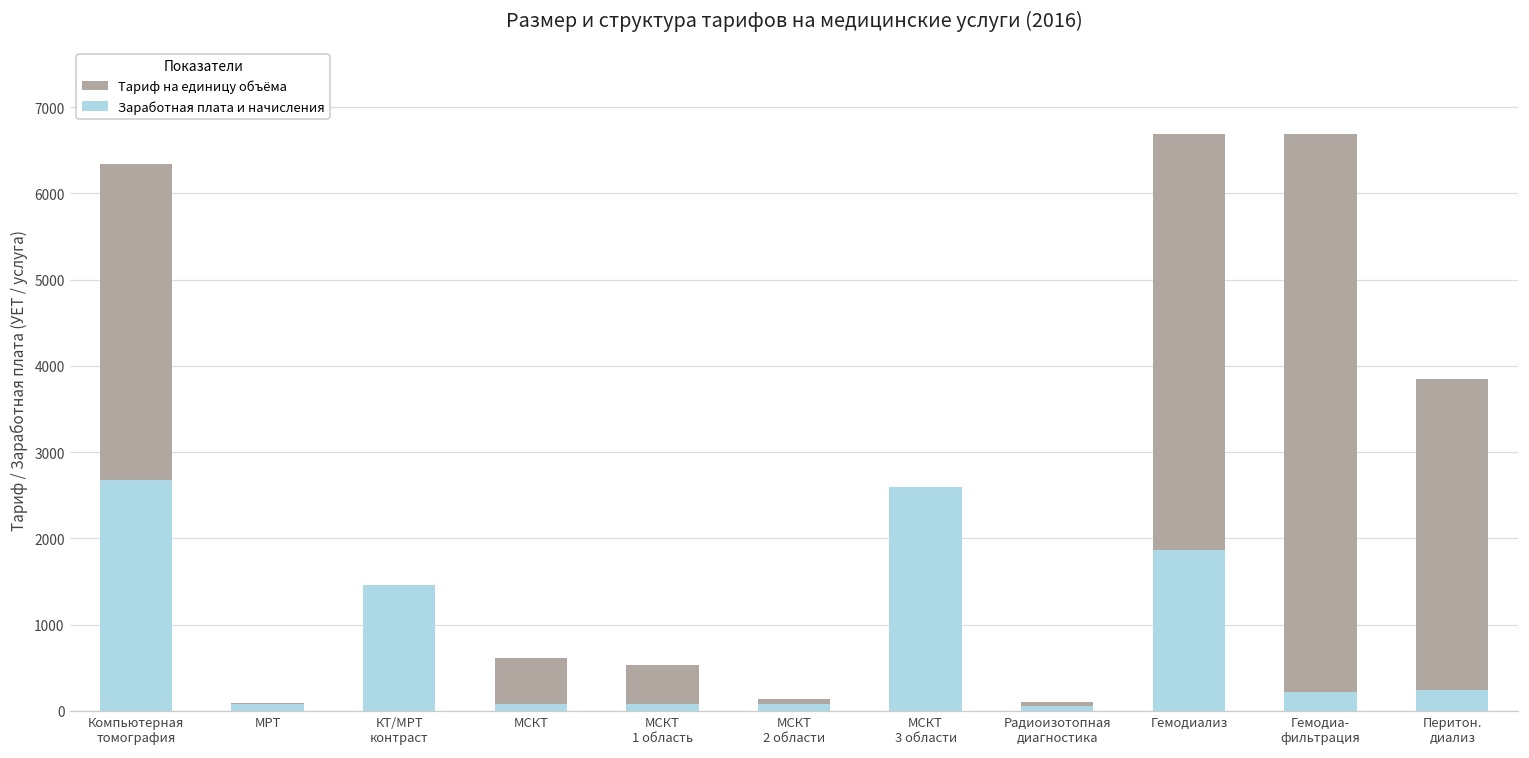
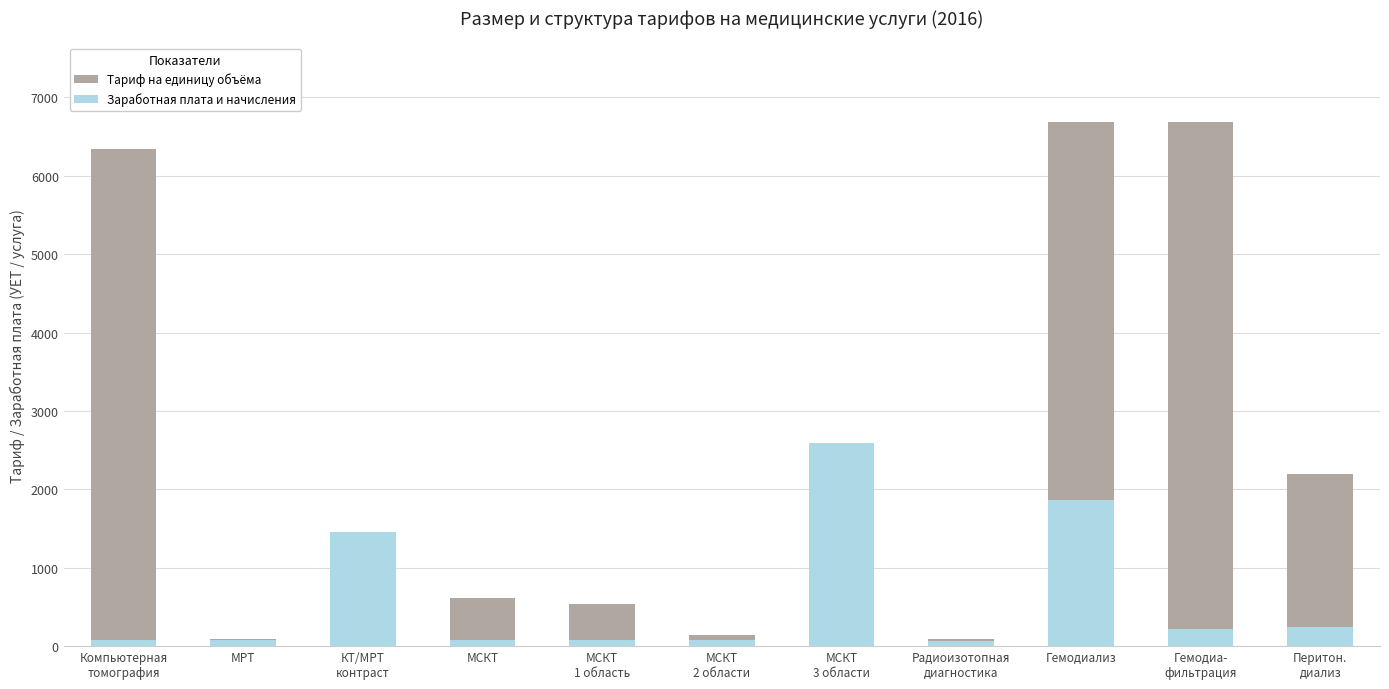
Заработная плата и начисления, Компьютерная томография: 2700 -> 100
Тариф на единицу объёма, Перитон. диализ: 3800 -> 2200
